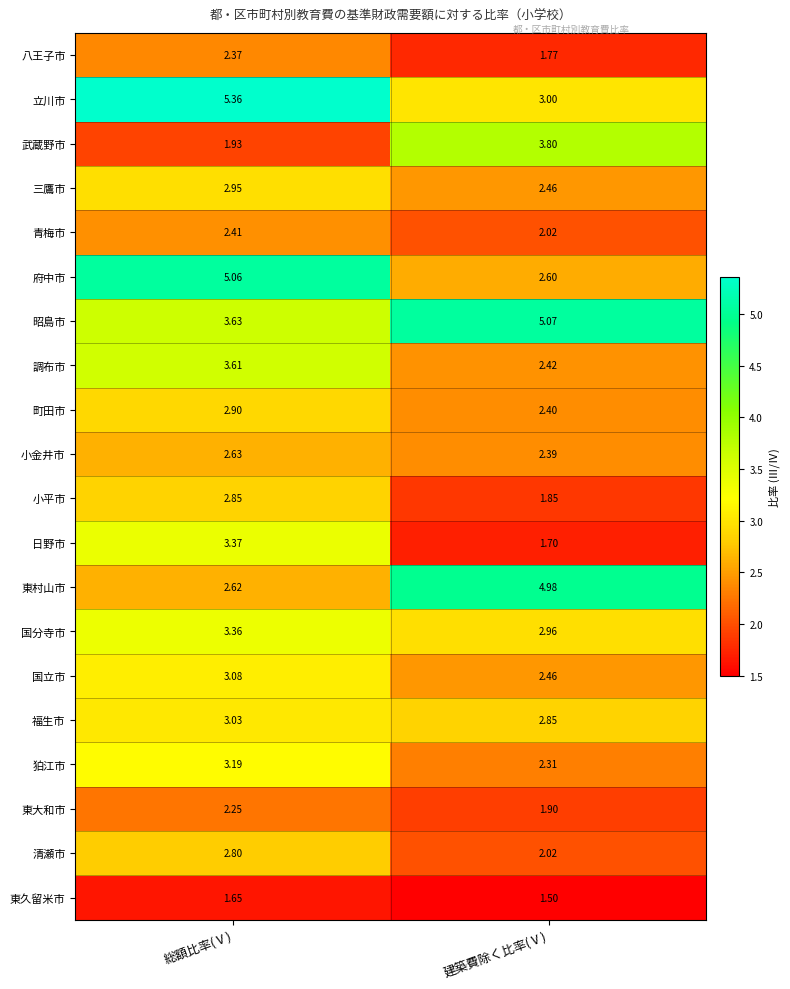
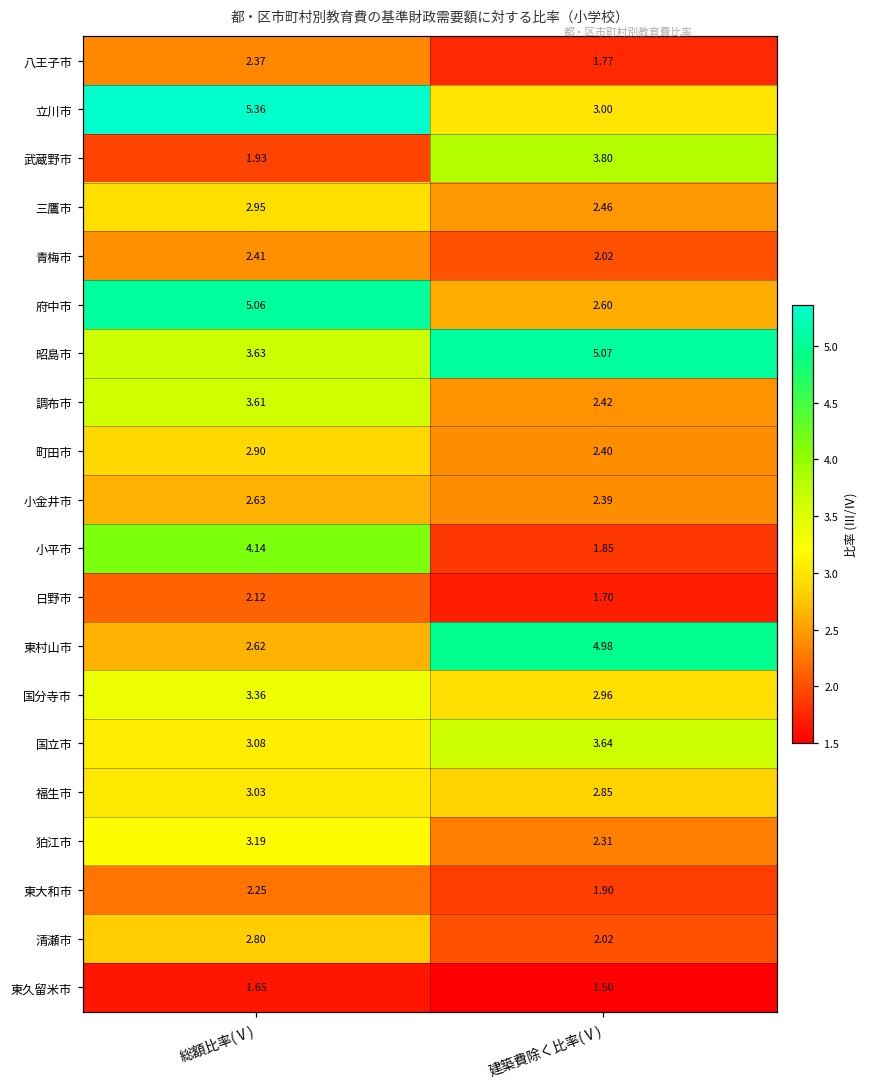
小平市, 総額比率(Ⅴ): 2.85 -> 4.14
日野市, 総額比率(Ⅴ): 3.37 -> 2.12
国立市, 建築費除く比率(Ⅴ): 2.46 -> 3.64
